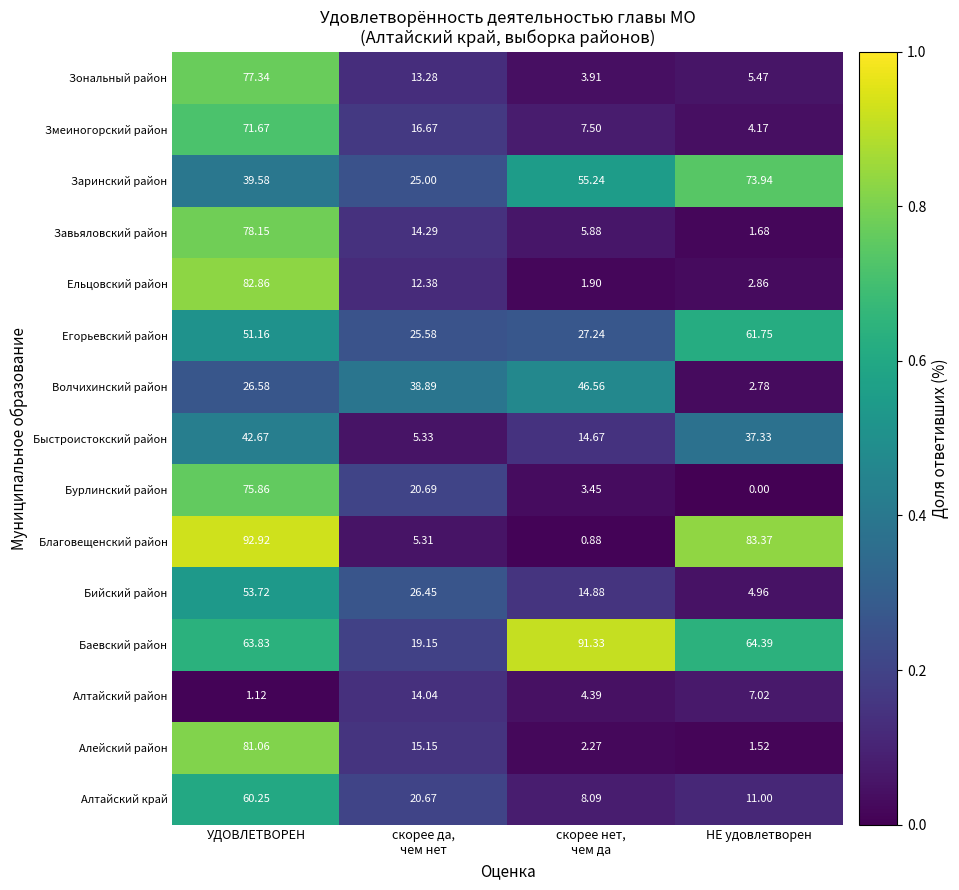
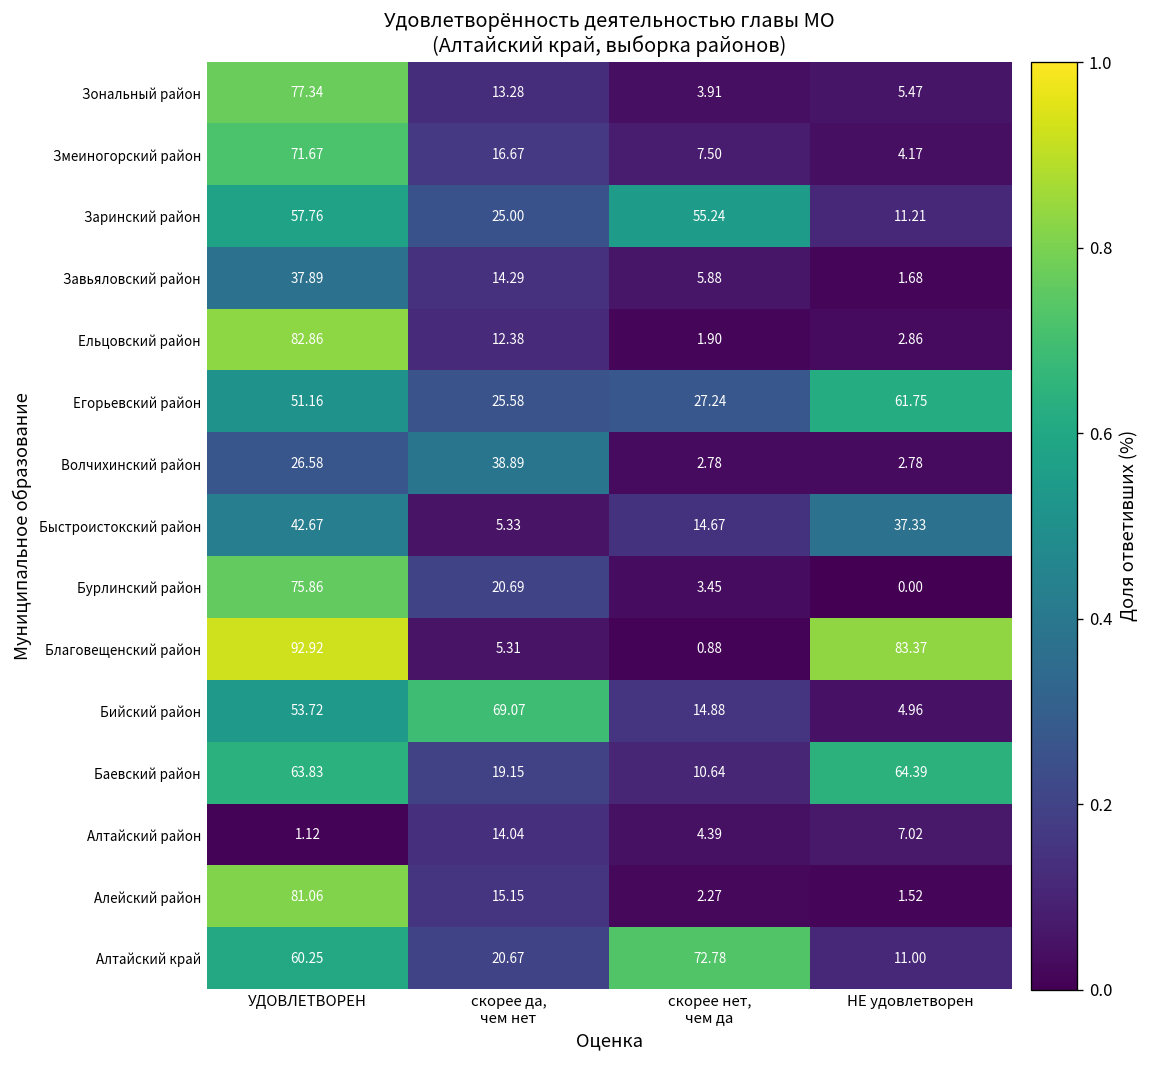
Заринский район, УДОВЛЕТВОРЕН: 39.58 -> 57.76
Заринский район, НЕ удовлетворен: 73.94 -> 11.21
Завьяловский район, УДОВЛЕТВОРЕН: 78.15 -> 37.89
Волчихинский район, скорее нет, чем да: 46.56 -> 2.78
Бийский район, скорее да, чем нет: 26.45 -> 69.07
Баевский район, скорее нет, чем да: 91.33 -> 10.64
Алтайский край, скорее нет, чем да: 8.09 -> 72.78
